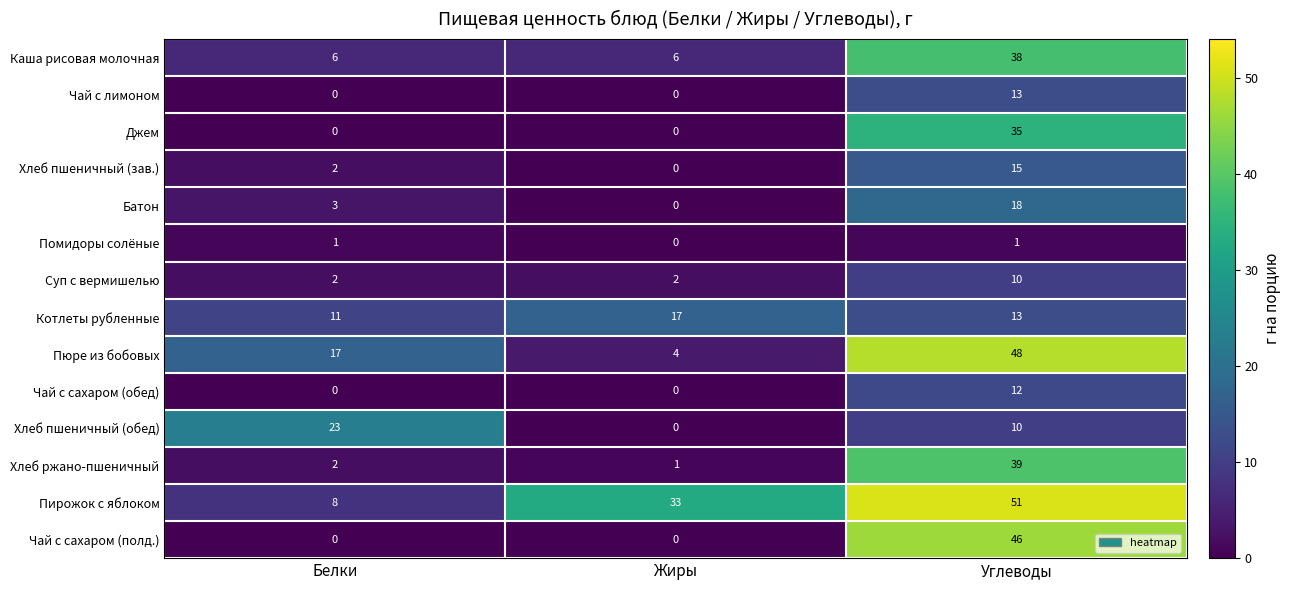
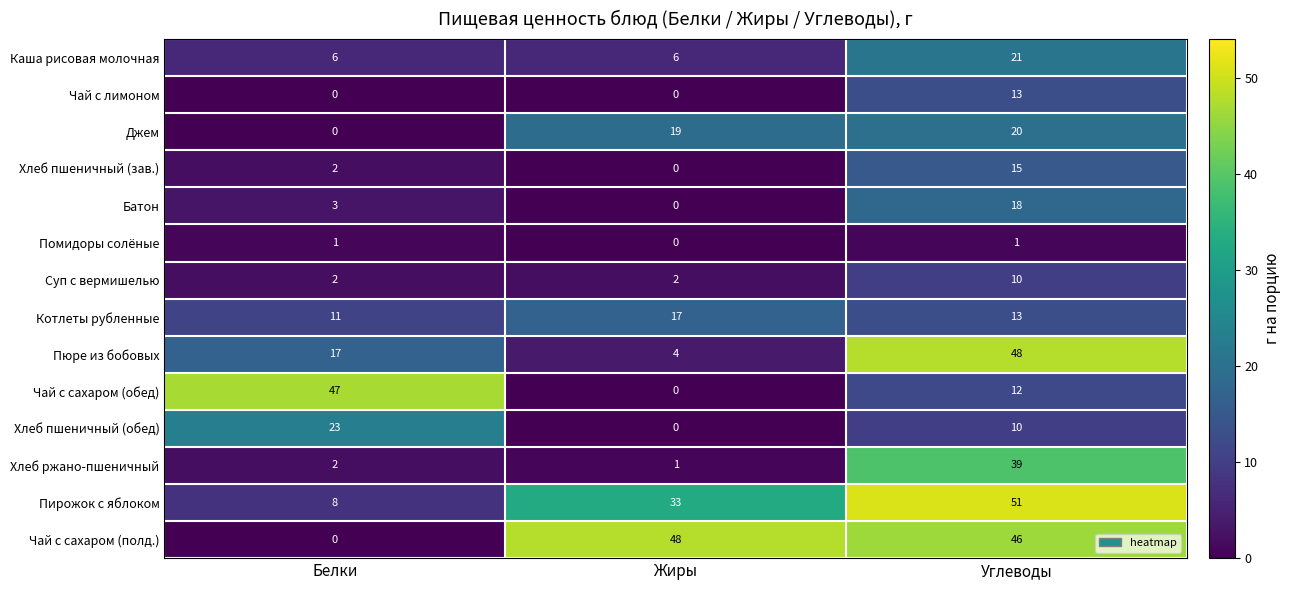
Каша рисовая молочная, Углеводы: 38 -> 21
Джем, Жиры: 0 -> 19
Джем, Углеводы: 35 -> 20
Чай с сахаром (обед), Белки: 0 -> 47
Чай с сахаром (полд.), Жиры: 0 -> 48
